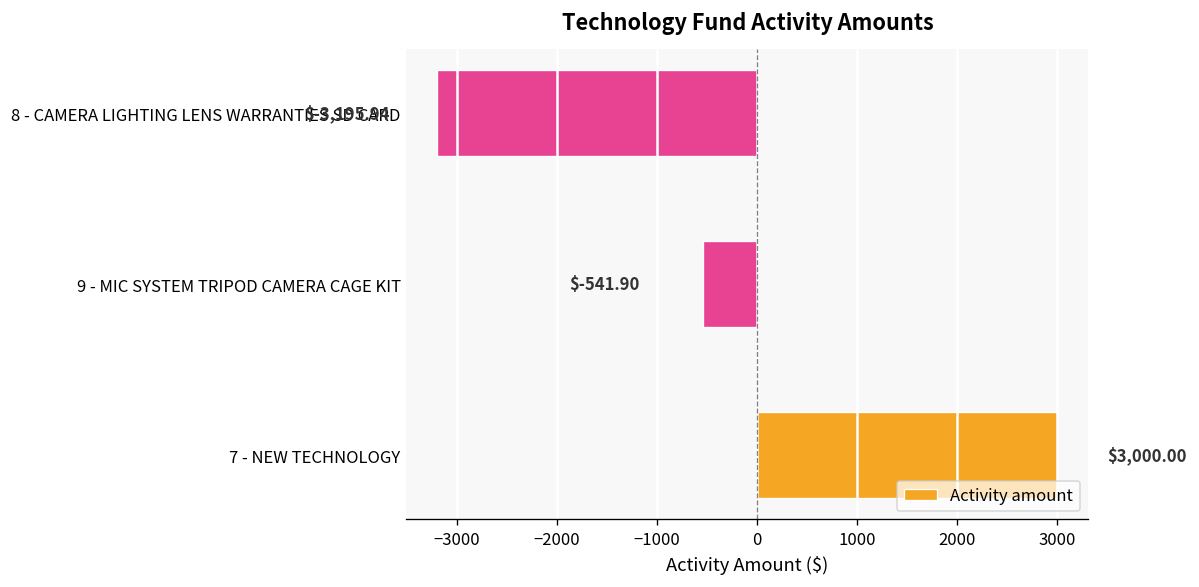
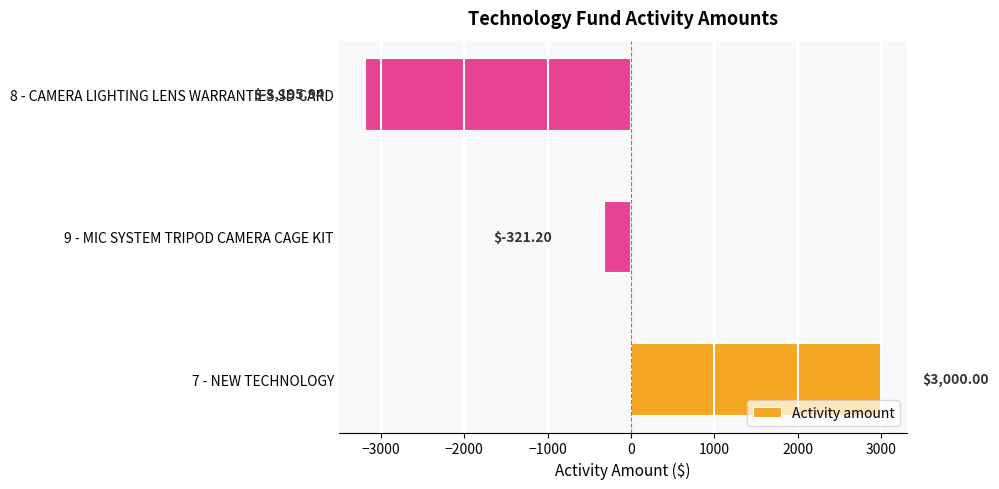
9 - MIC SYSTEM TRIPOD CAMERA CAGE KIT: $-541.90 -> $-321.20
